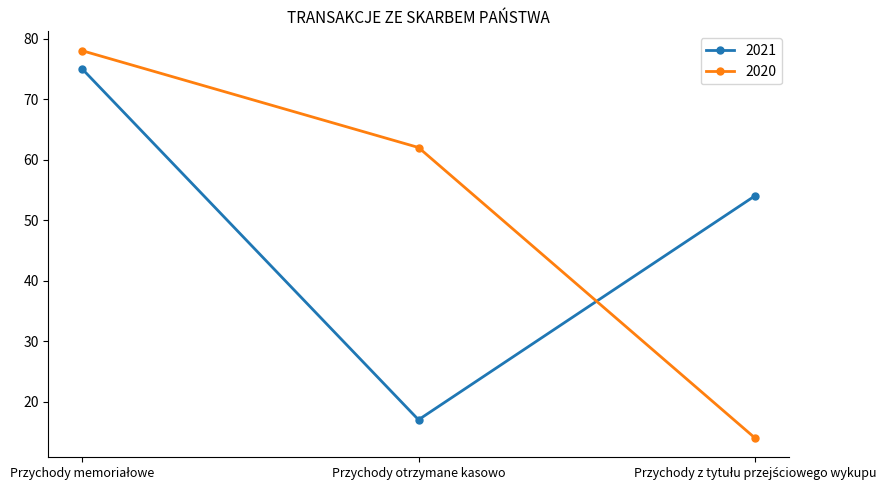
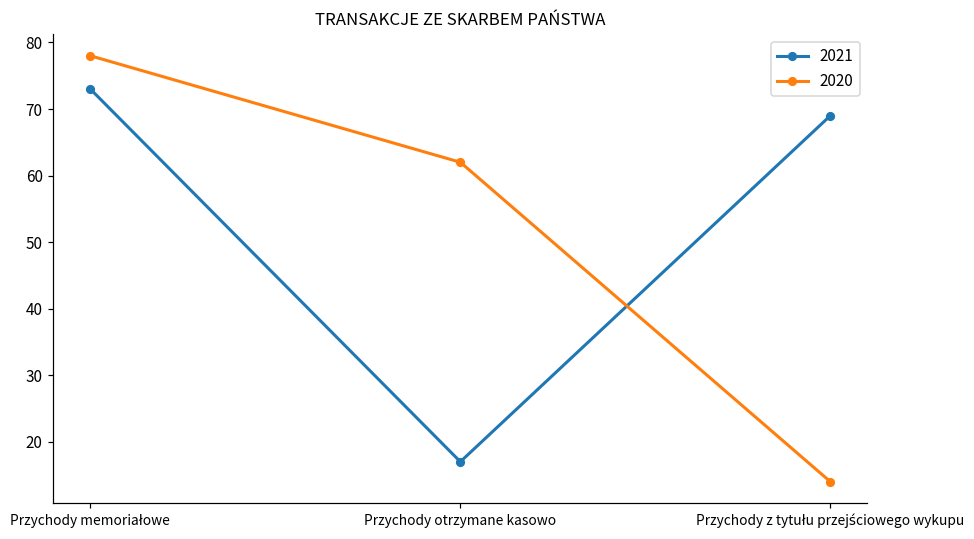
2021, Przychody memoriałowe: 75 -> 73
2021, Przychody z tytułu przejściowego wykupu: 54 -> 69
